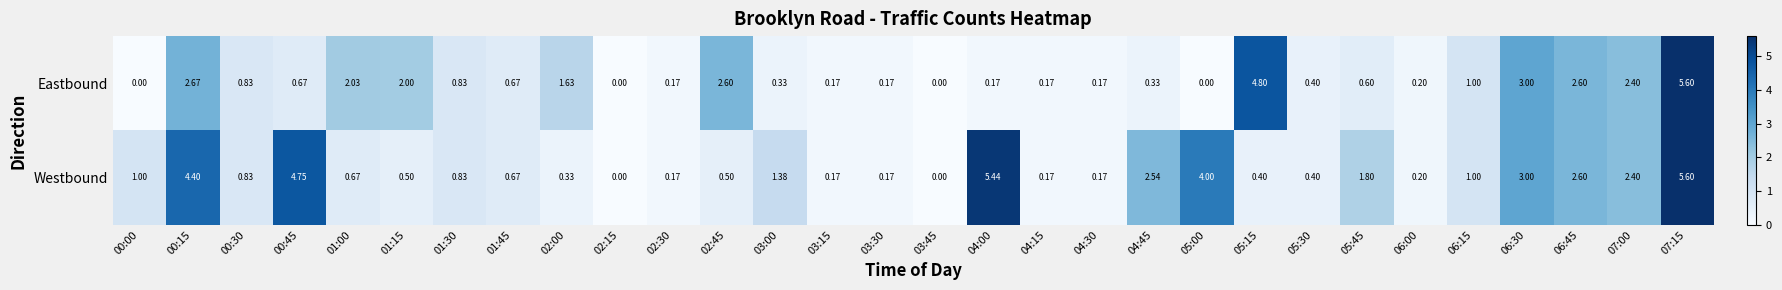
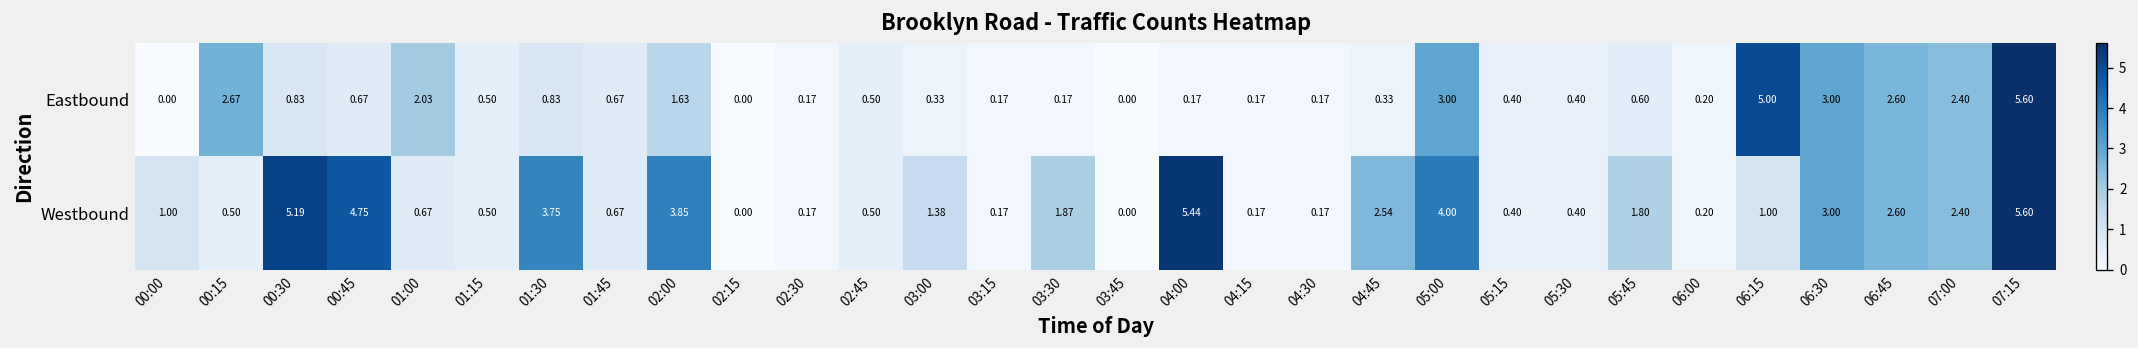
Eastbound, 01:15: 2.00 -> 0.50
Eastbound, 02:45: 2.60 -> 0.50
Eastbound, 05:00: 0.00 -> 3.00
Eastbound, 05:15: 4.80 -> 0.40
Eastbound, 06:15: 1.00 -> 5.00
Westbound, 00:15: 4.40 -> 0.50
Westbound, 00:30: 0.83 -> 5.19
Westbound, 01:30: 0.83 -> 3.75
Westbound, 02:00: 0.33 -> 3.85
Westbound, 03:30: 0.17 -> 1.87
